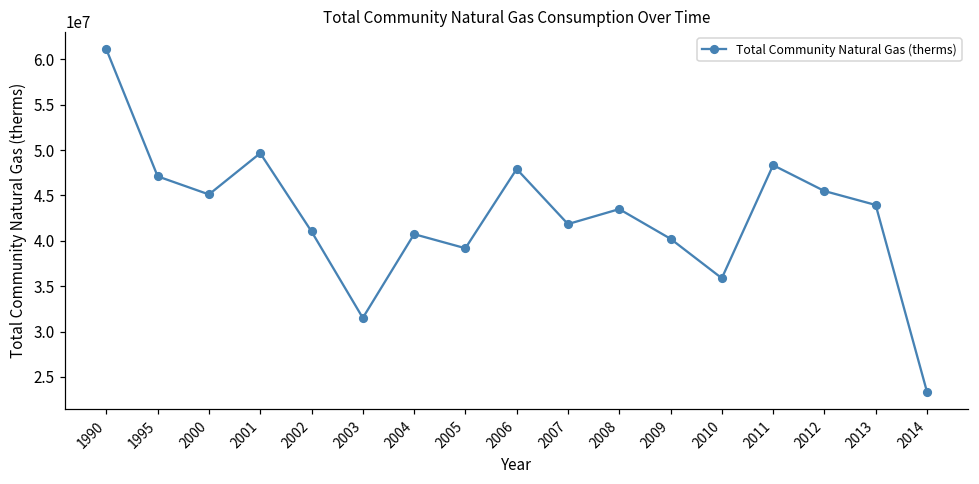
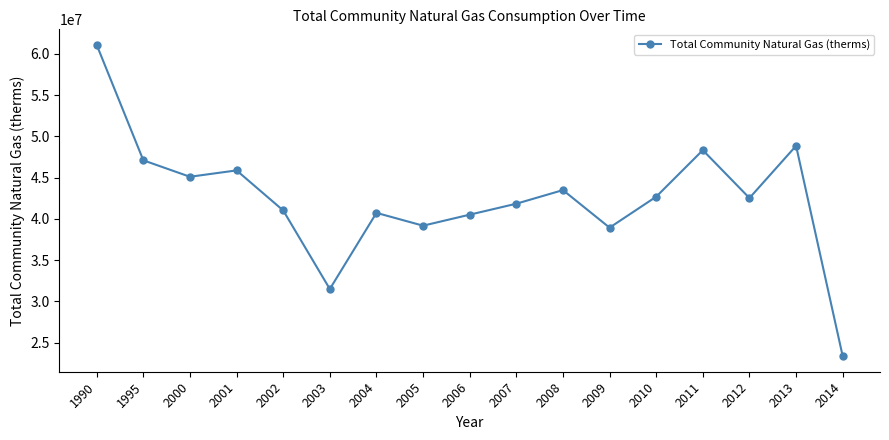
2001: 50000000 -> 46000000
2006: 48000000 -> 41000000
2009: 40000000 -> 39000000
2010: 36000000 -> 43000000
2012: 45000000 -> 43000000
2013: 44000000 -> 49000000
